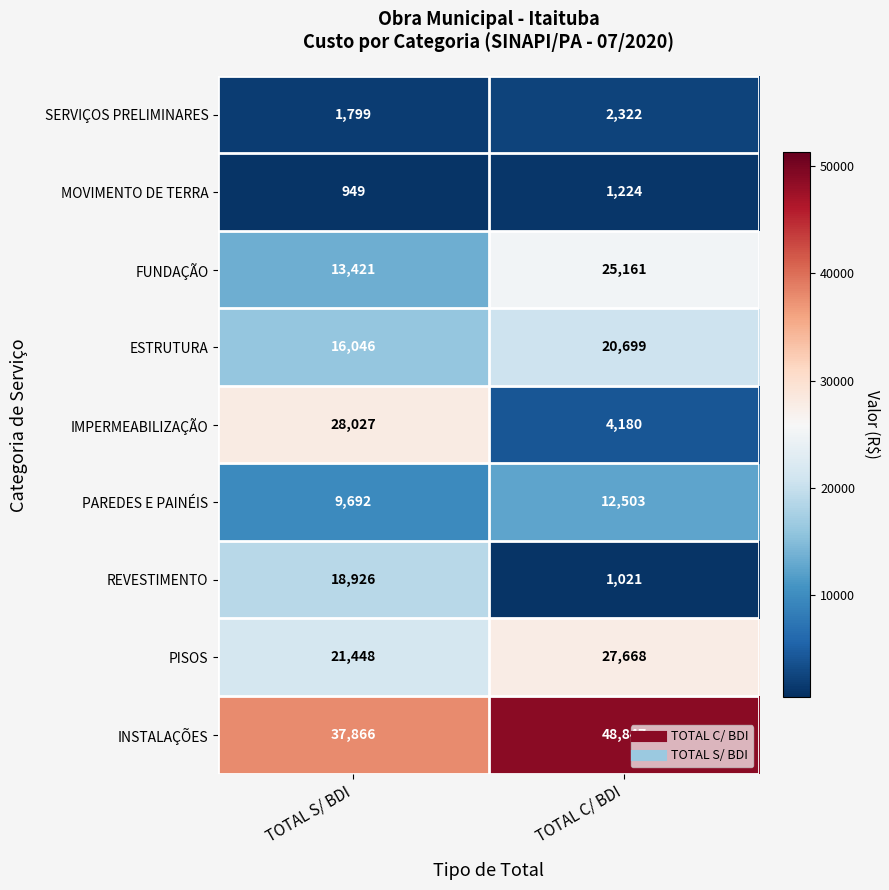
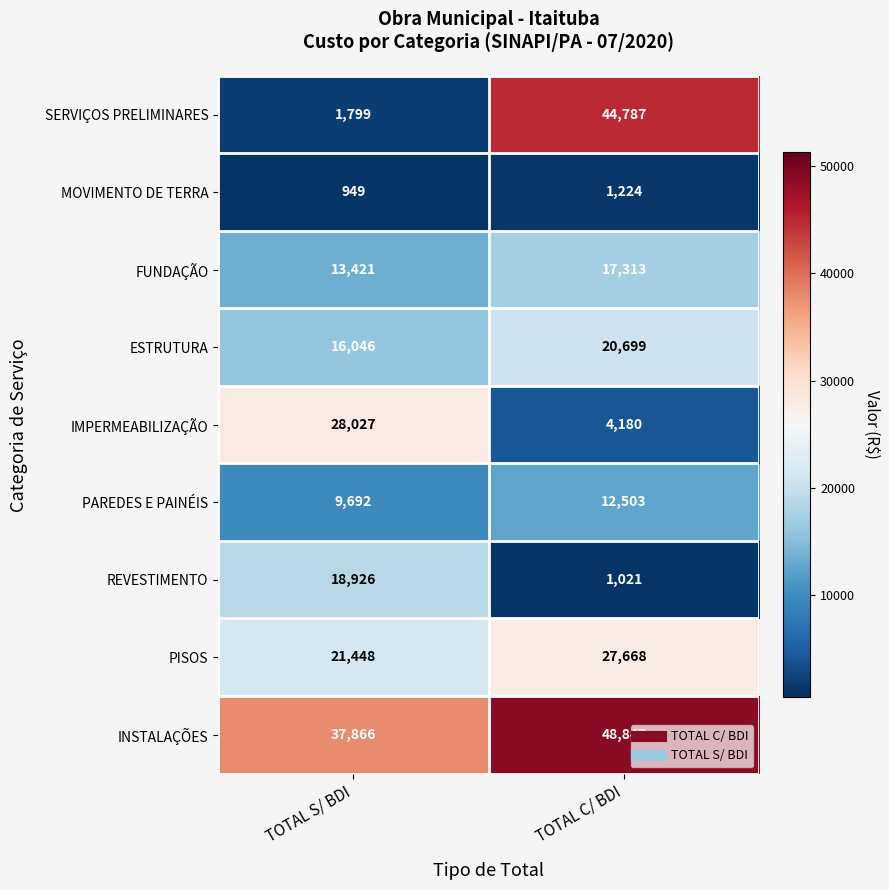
SERVIÇOS PRELIMINARES, TOTAL C/ BDI: 2,322 -> 44,787
FUNDAÇÃO, TOTAL C/ BDI: 25,161 -> 17,313
